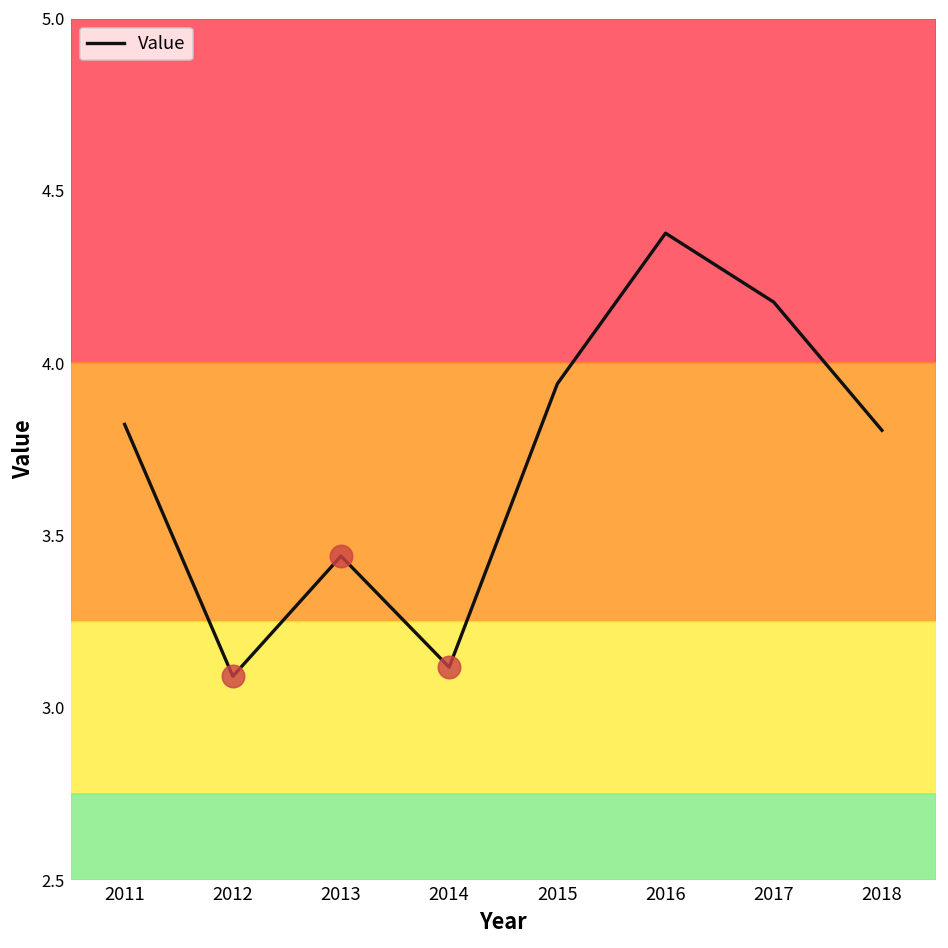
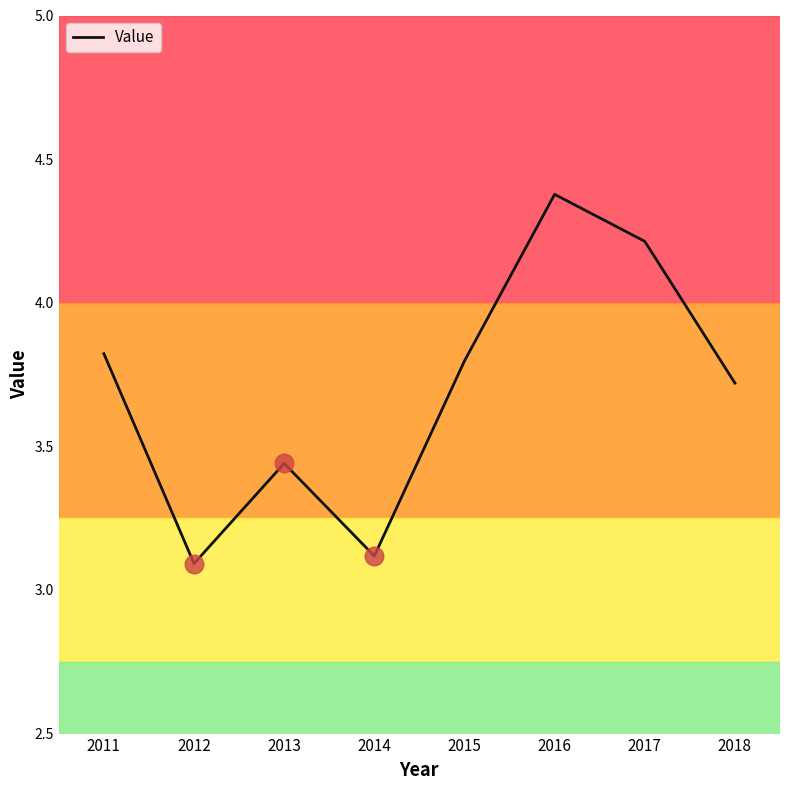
Value, 2015: 3.94 -> 3.80
Value, 2017: 4.18 -> 4.21
Value, 2018: 3.81 -> 3.72
